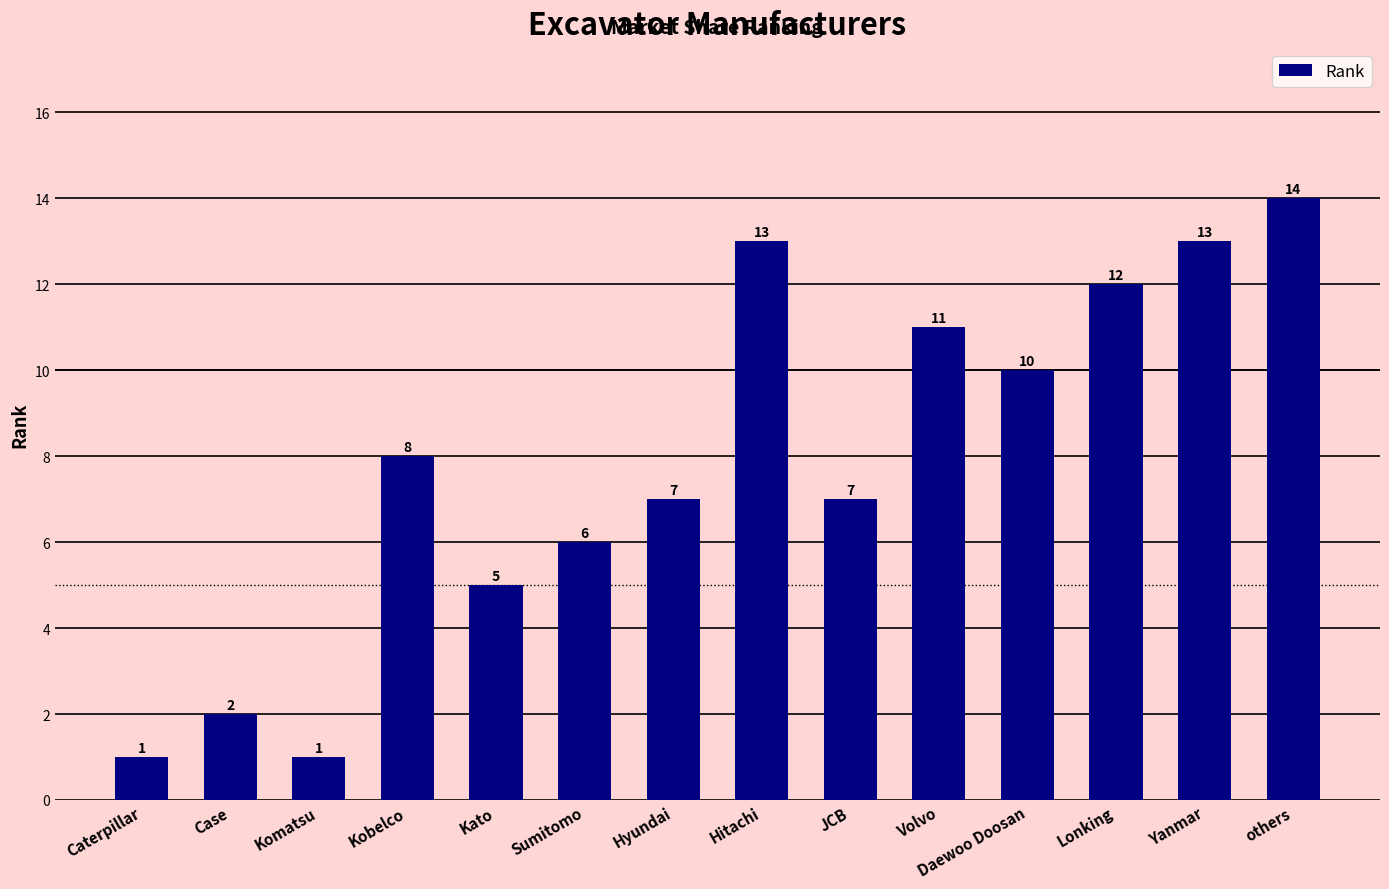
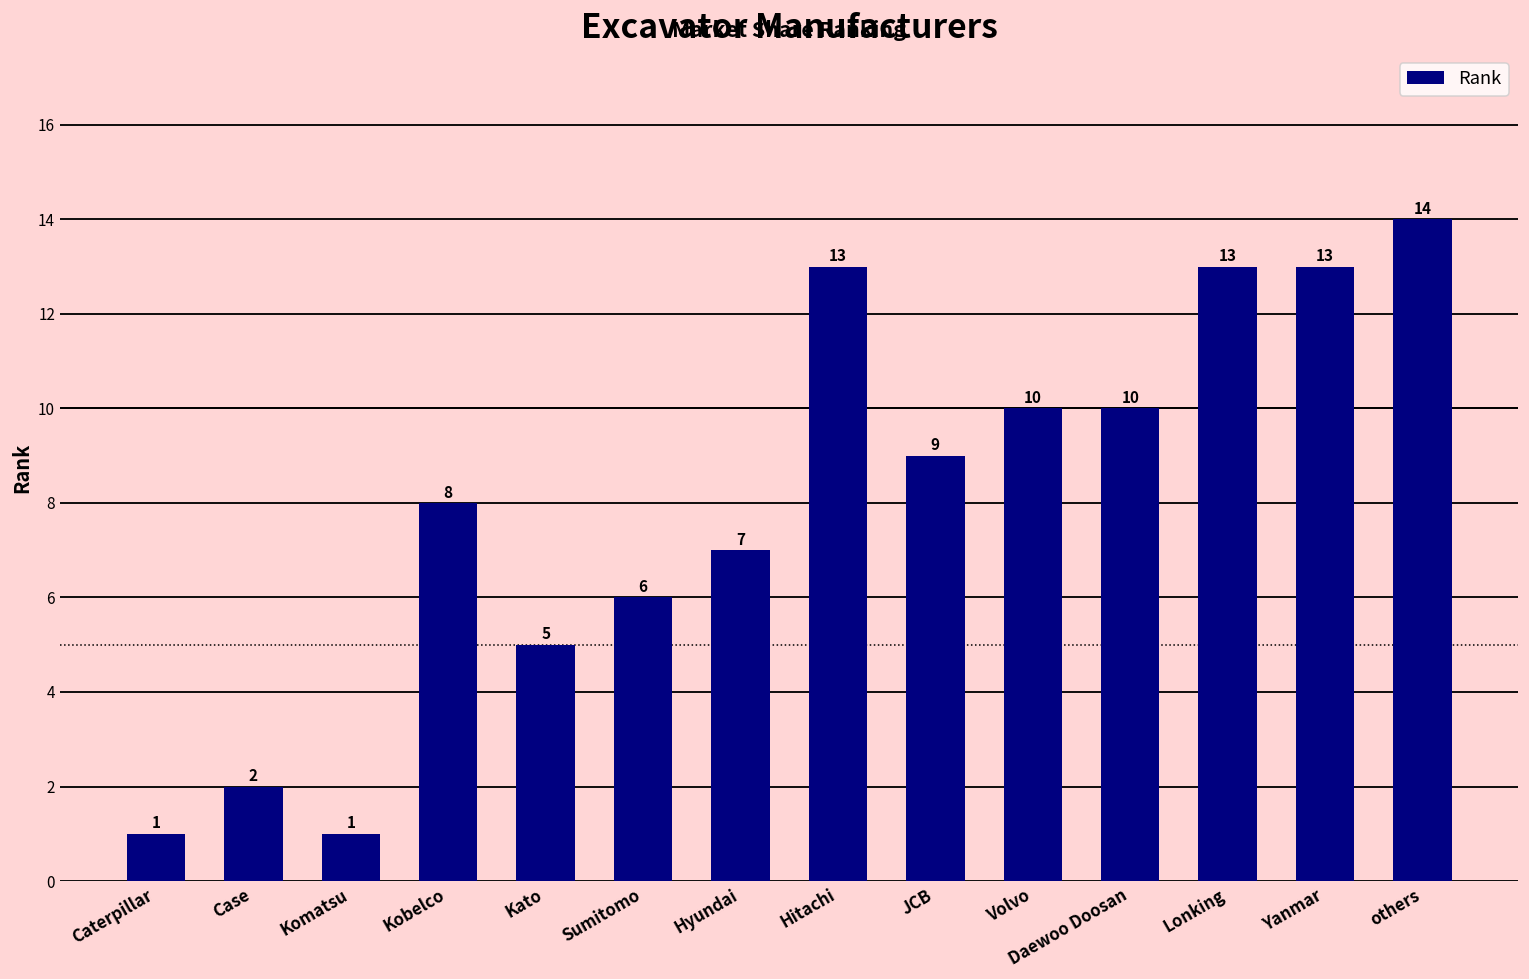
JCB: 7 -> 9
Volvo: 11 -> 10
Lonking: 12 -> 13
